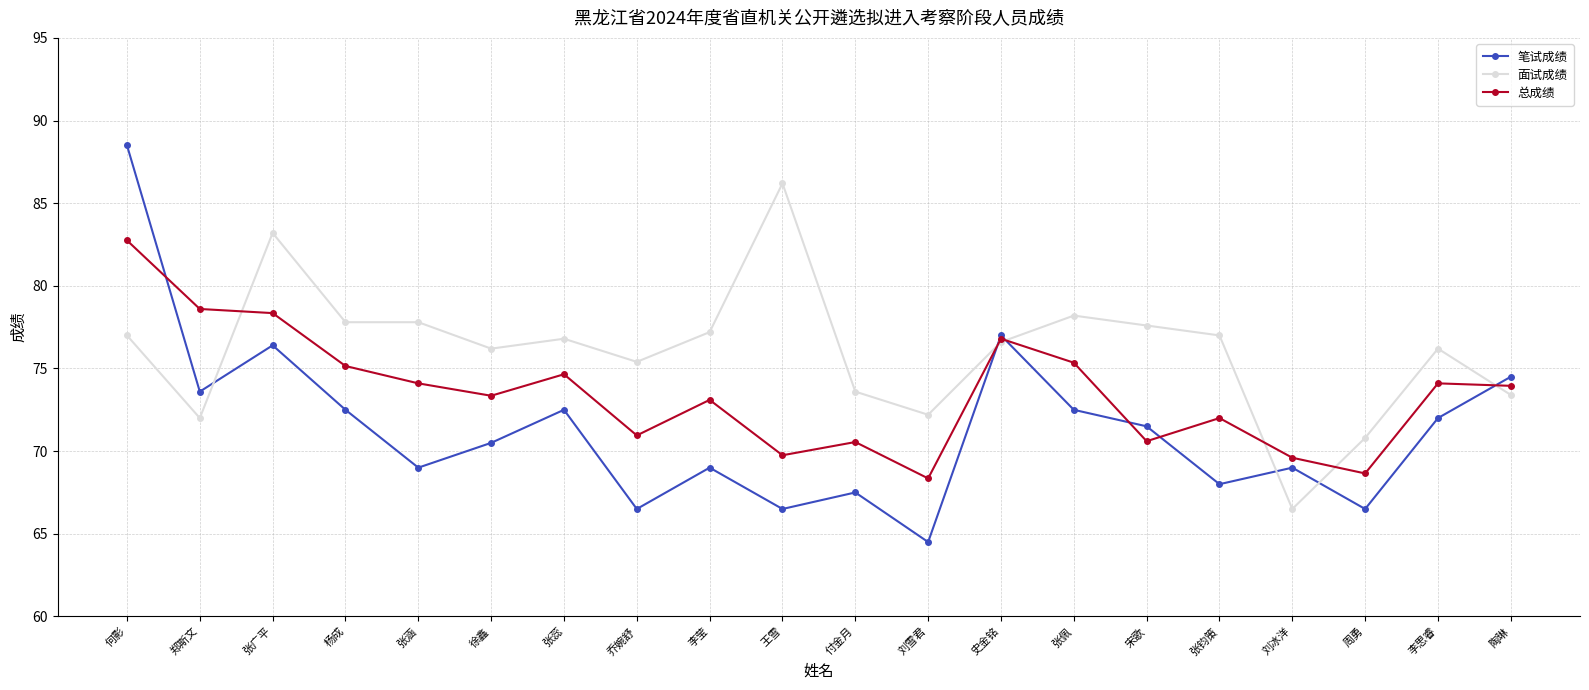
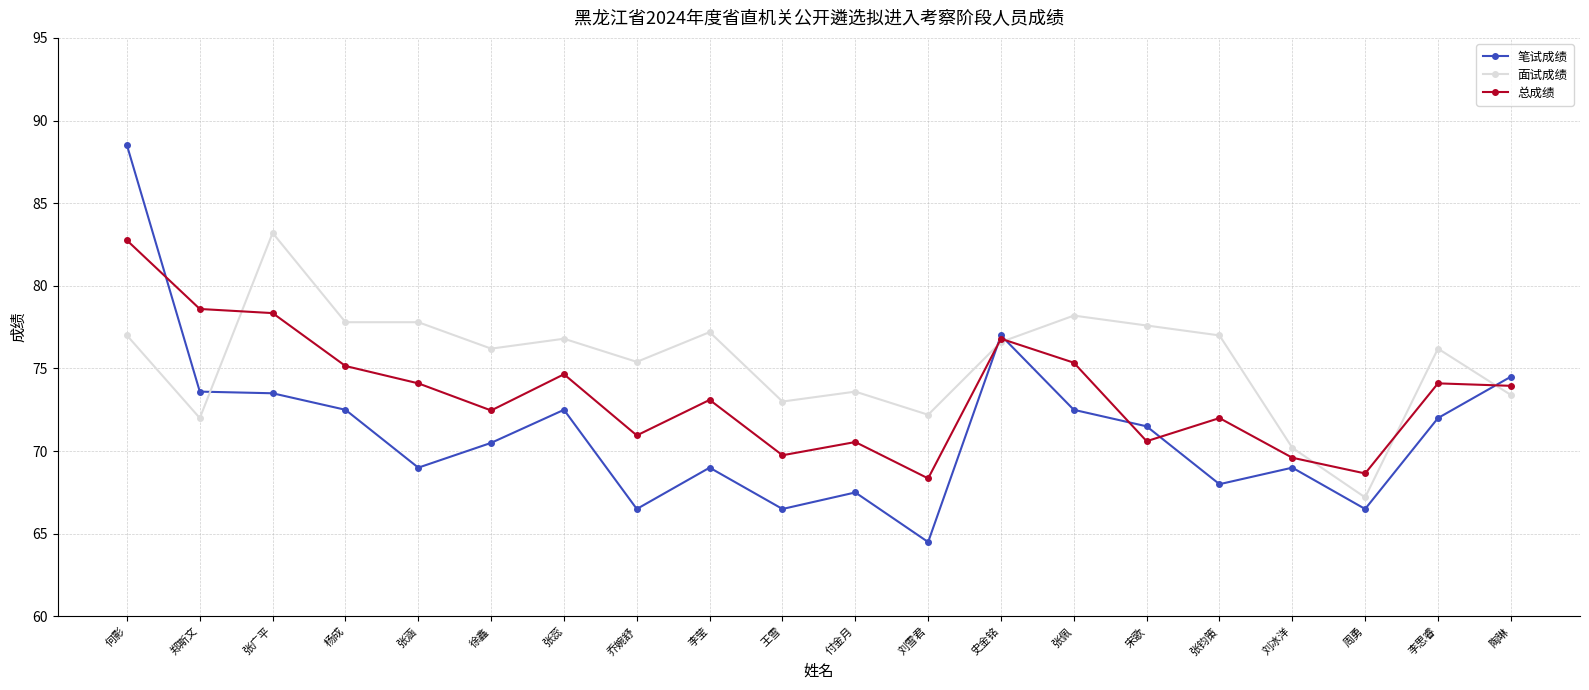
笔试成绩, 张广平: 76.4 -> 73.5
总成绩, 徐鑫: 73.4 -> 72.5
面试成绩, 王雪: 86.2 -> 73.0
面试成绩, 刘冰洋: 66.5 -> 70.2
面试成绩, 周勇: 70.8 -> 67.2
